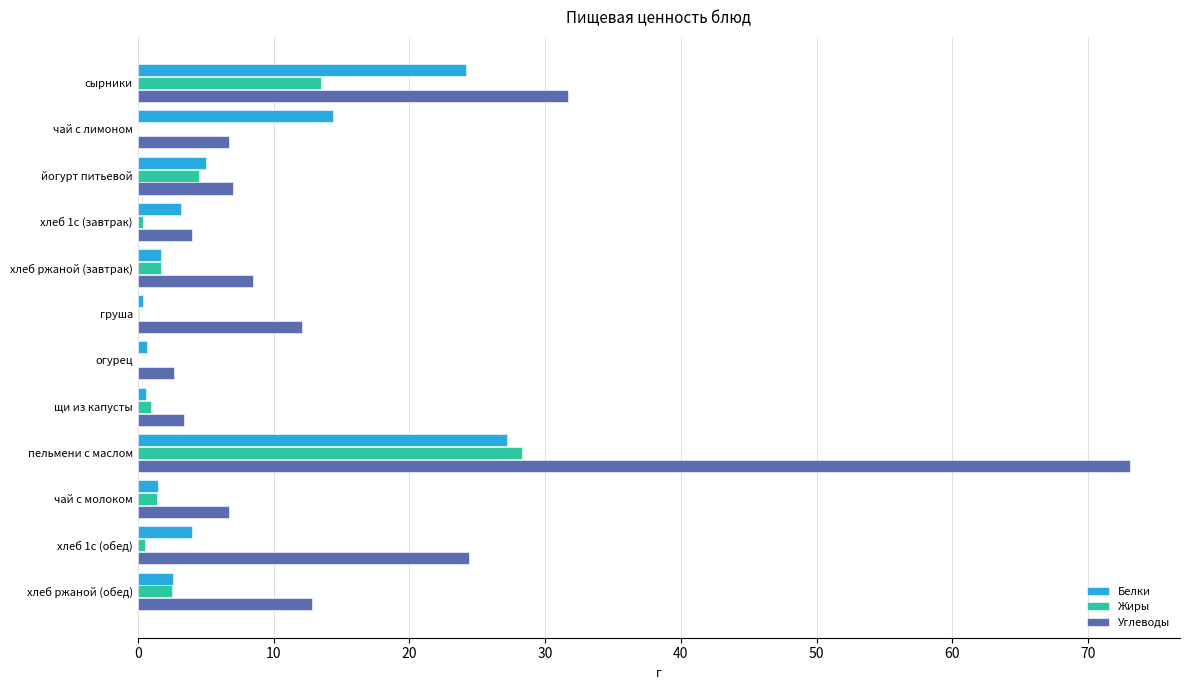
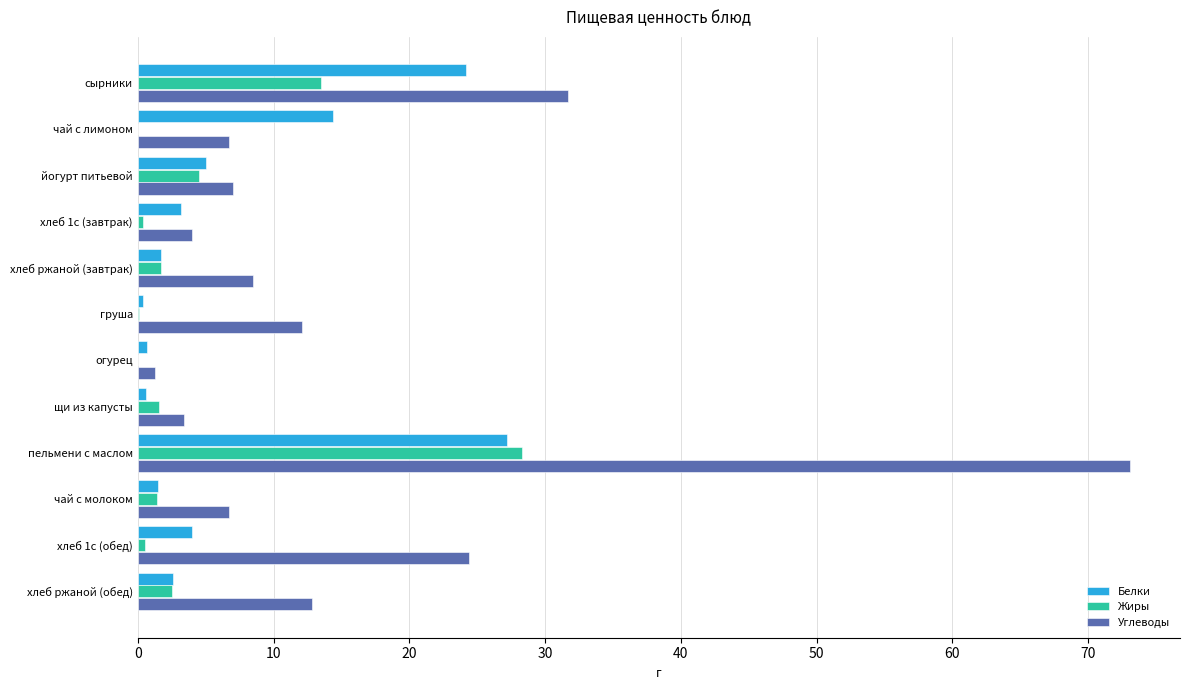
Углеводы, огурец: 2.7 -> 1.3
Жиры, щи из капусты: 1.0 -> 1.6
